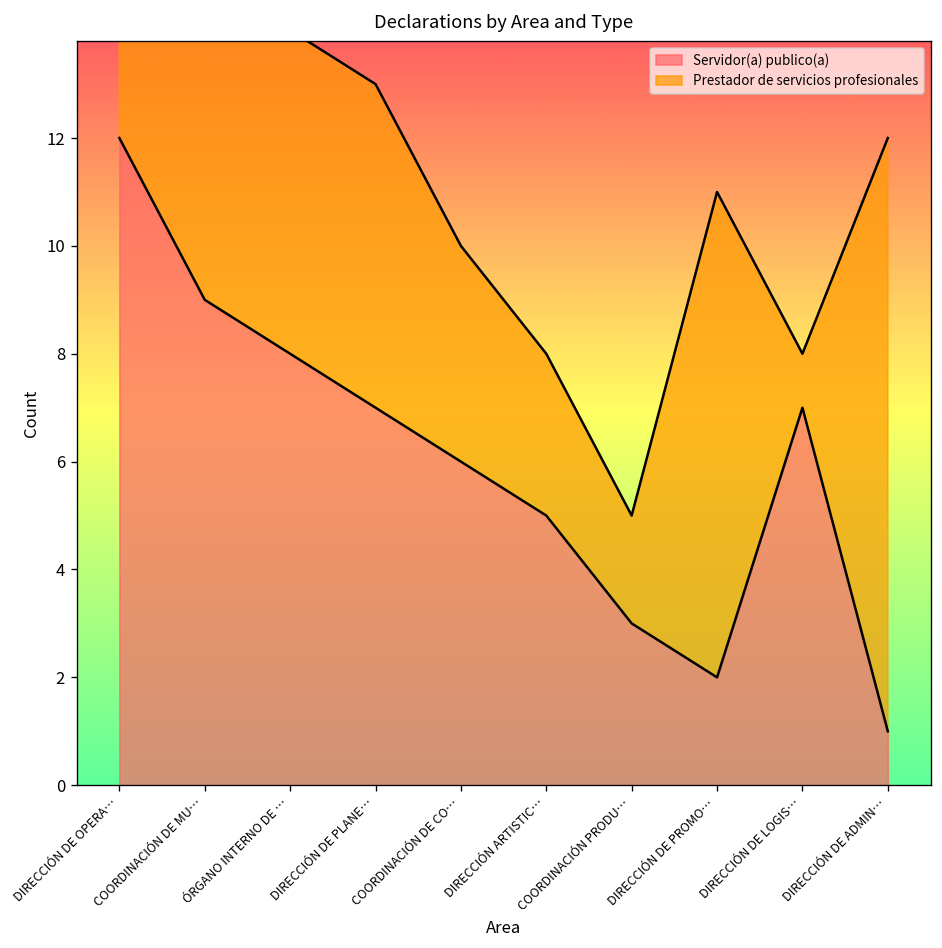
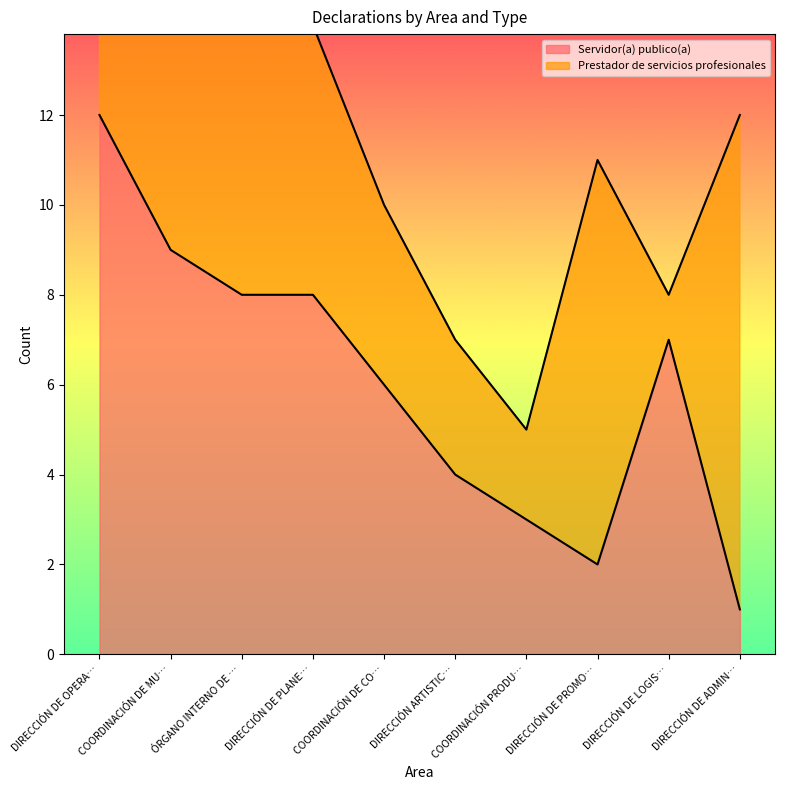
Servidor(a) publico(a), DIRECCIÓN DE PLANE…: 7 -> 8
Servidor(a) publico(a), DIRECCIÓN ARTISTIC…: 5 -> 4
